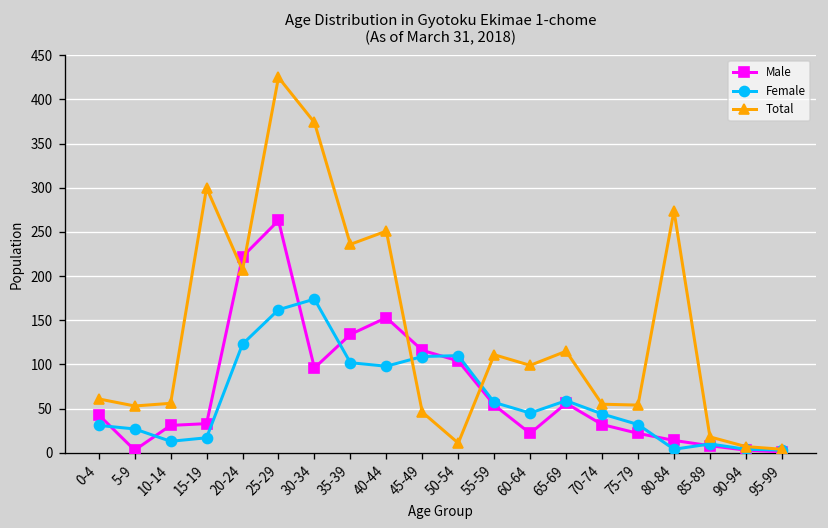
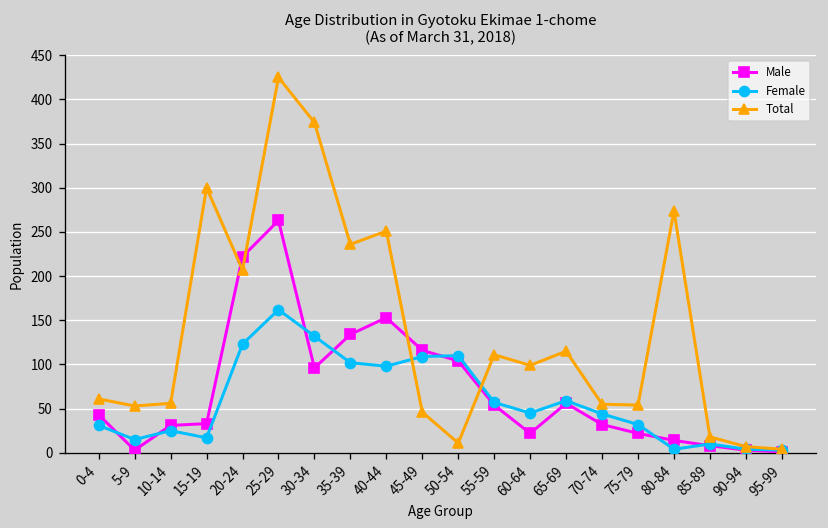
Female, 5-9: 30 -> 20
Female, 10-14: 10 -> 30
Female, 30-34: 170 -> 130
